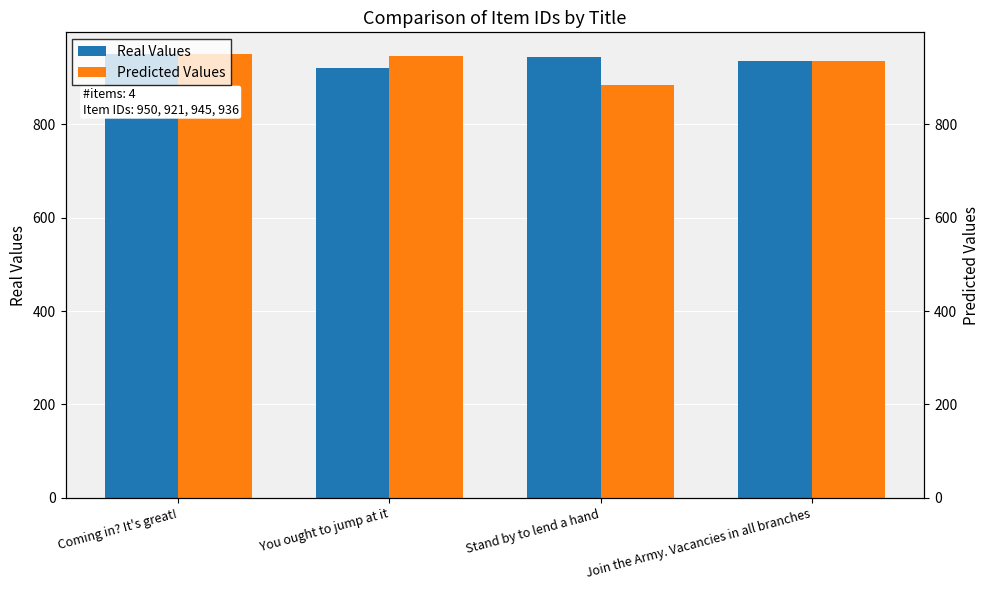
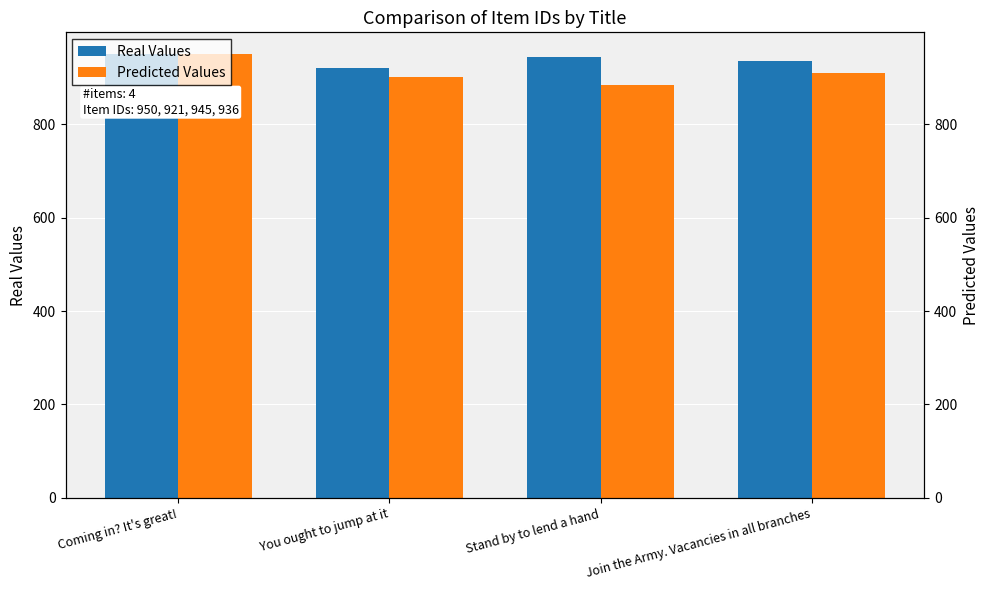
Predicted Values, You ought to jump at it: 950 -> 900
Predicted Values, Join the Army. Vacancies in all branches: 940 -> 910
